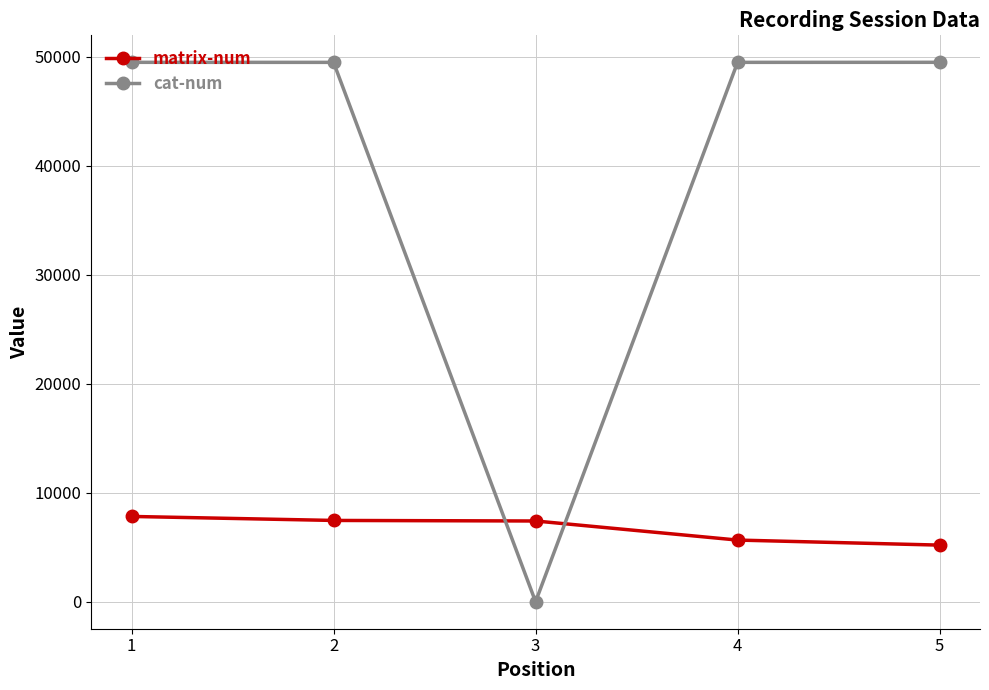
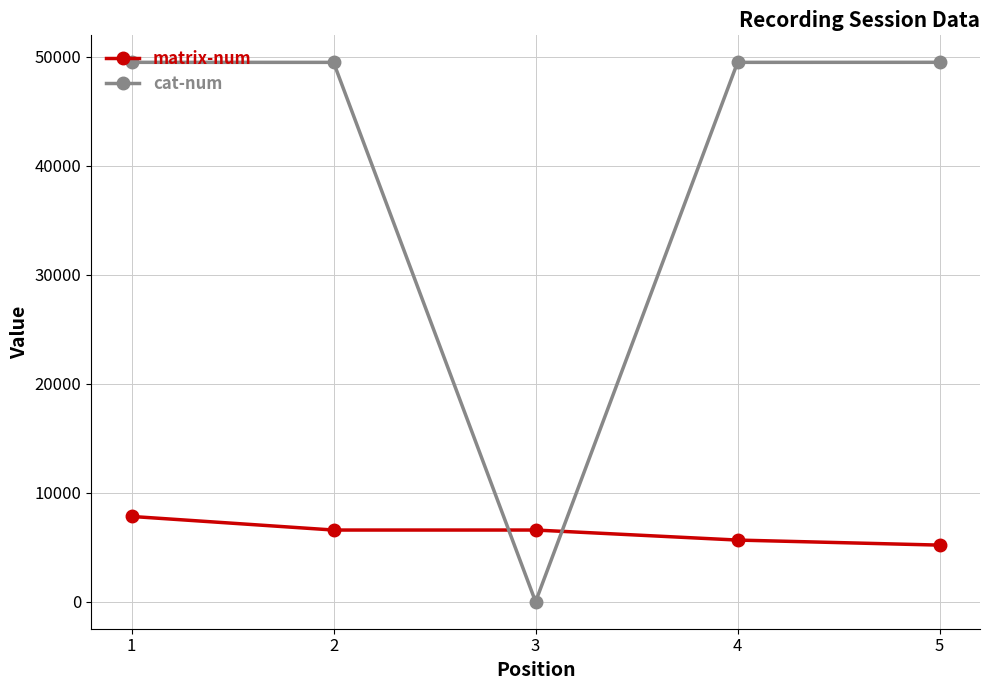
matrix-num, 2: 7500 -> 6600
matrix-num, 3: 7400 -> 6600
